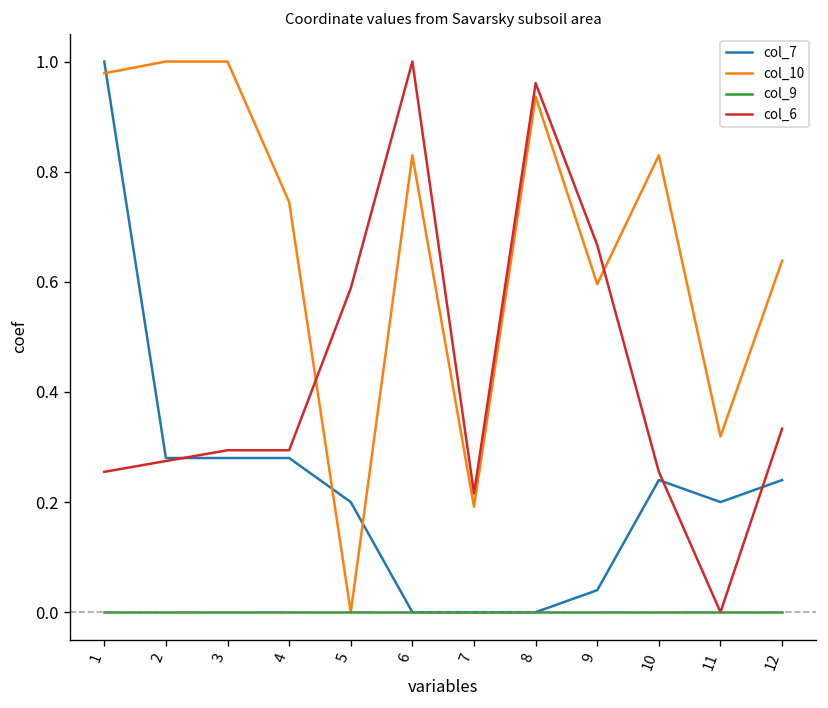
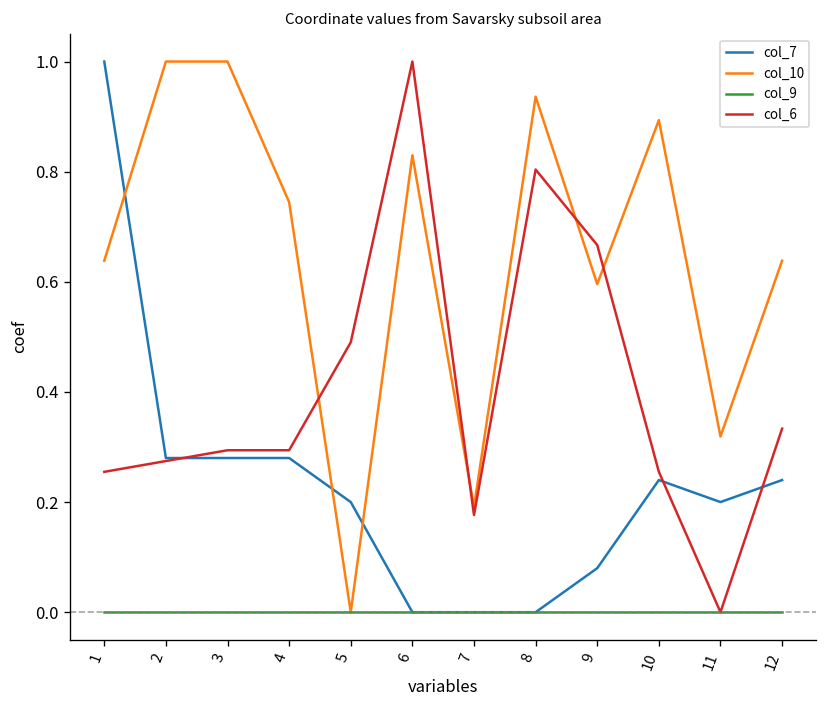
col_10, 1: 0.98 -> 0.64
col_6, 5: 0.59 -> 0.49
col_6, 7: 0.22 -> 0.18
col_6, 8: 0.96 -> 0.80
col_7, 9: 0.04 -> 0.08
col_10, 10: 0.83 -> 0.89
